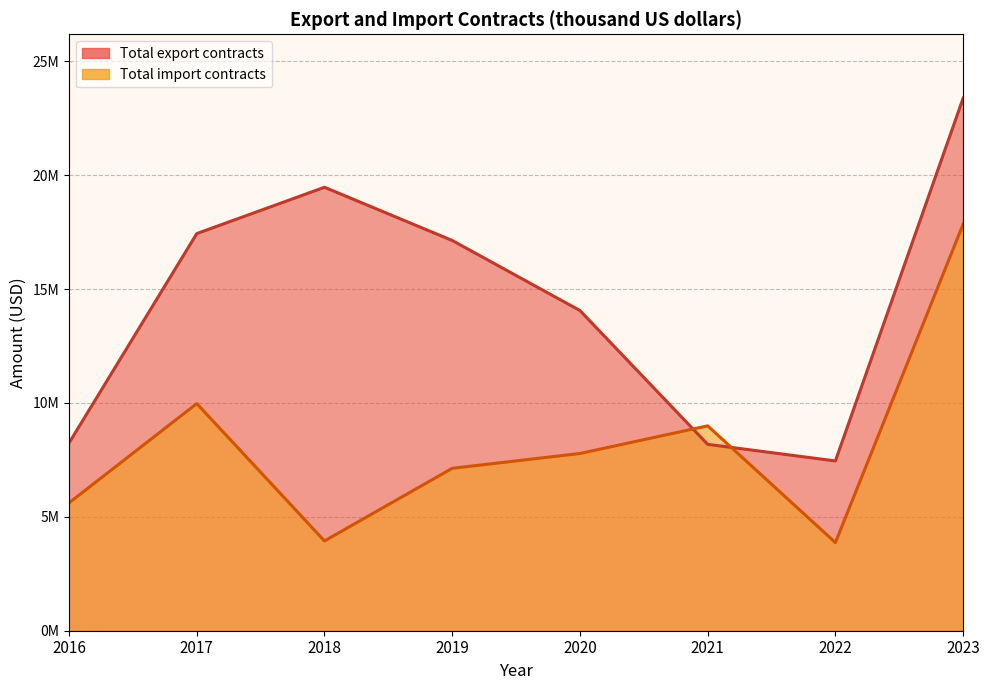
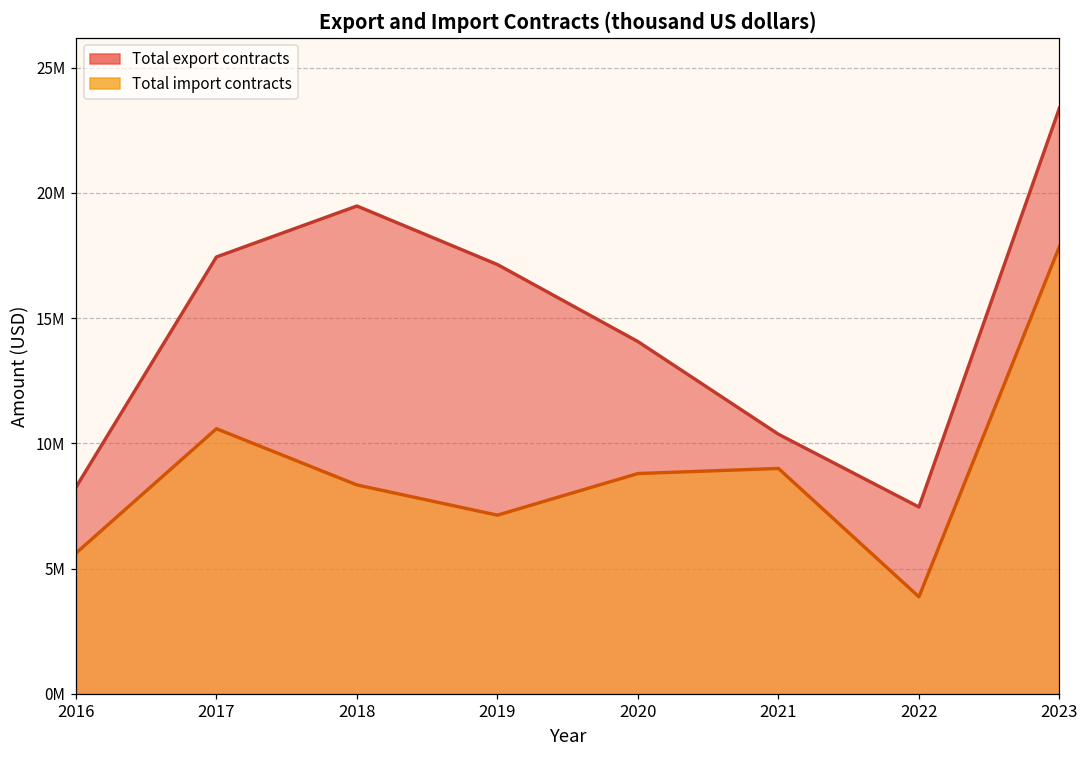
Total import contracts, 2017: 10000000 -> 10600000
Total import contracts, 2018: 3900000 -> 8300000
Total import contracts, 2020: 7800000 -> 8800000
Total export contracts, 2021: 8200000 -> 10400000
